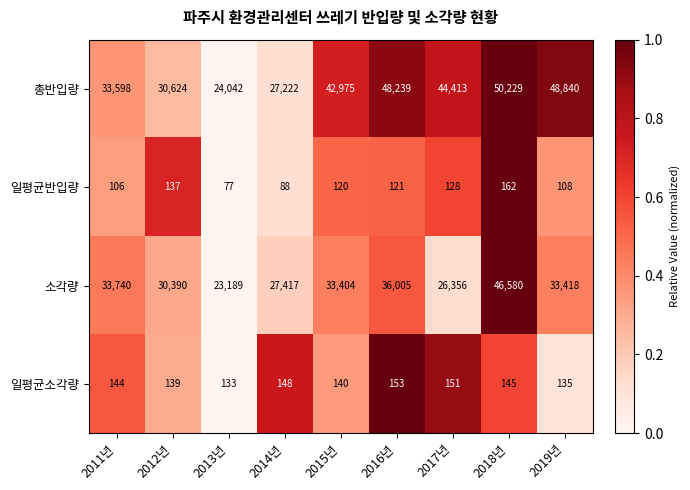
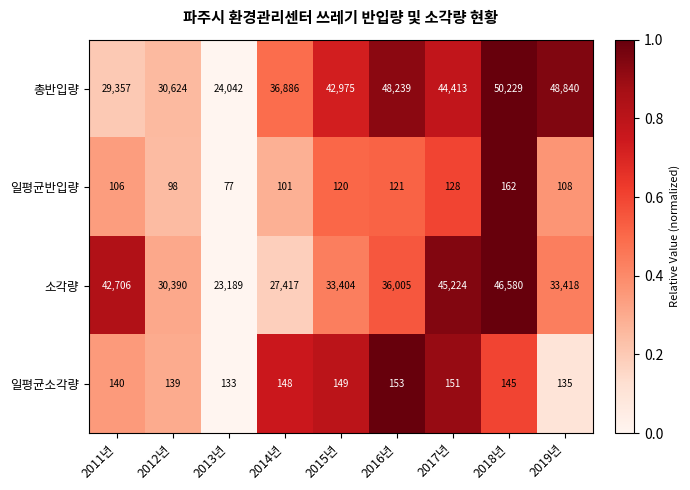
총반입량, 2011년: 33,598 -> 29,357
총반입량, 2014년: 27,222 -> 36,886
일평균반입량, 2012년: 137 -> 98
일평균반입량, 2014년: 88 -> 101
소각량, 2011년: 33,740 -> 42,706
소각량, 2017년: 26,356 -> 45,224
일평균소각량, 2011년: 144 -> 140
일평균소각량, 2015년: 140 -> 149
